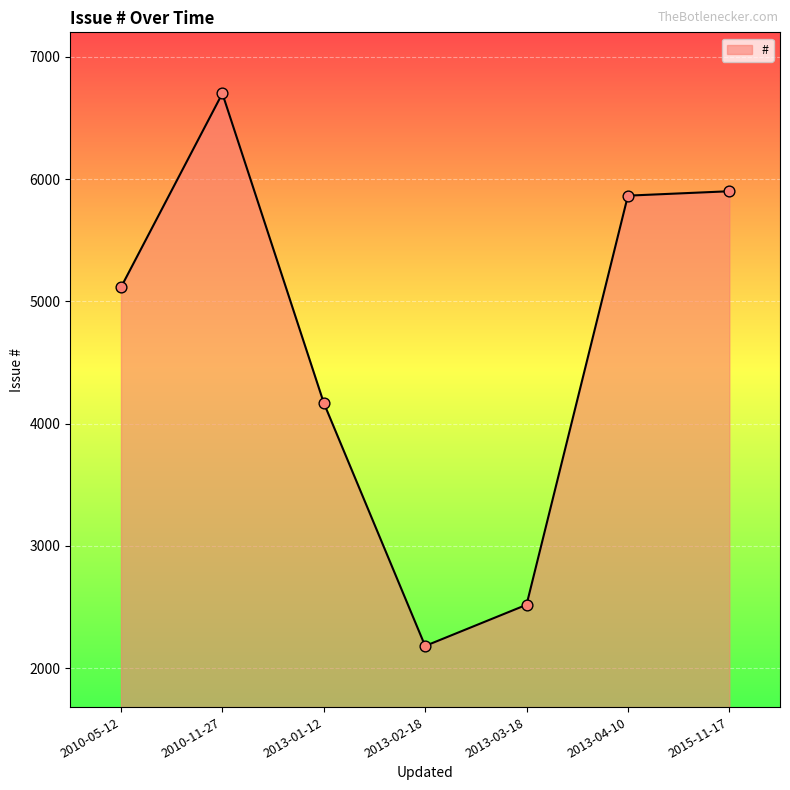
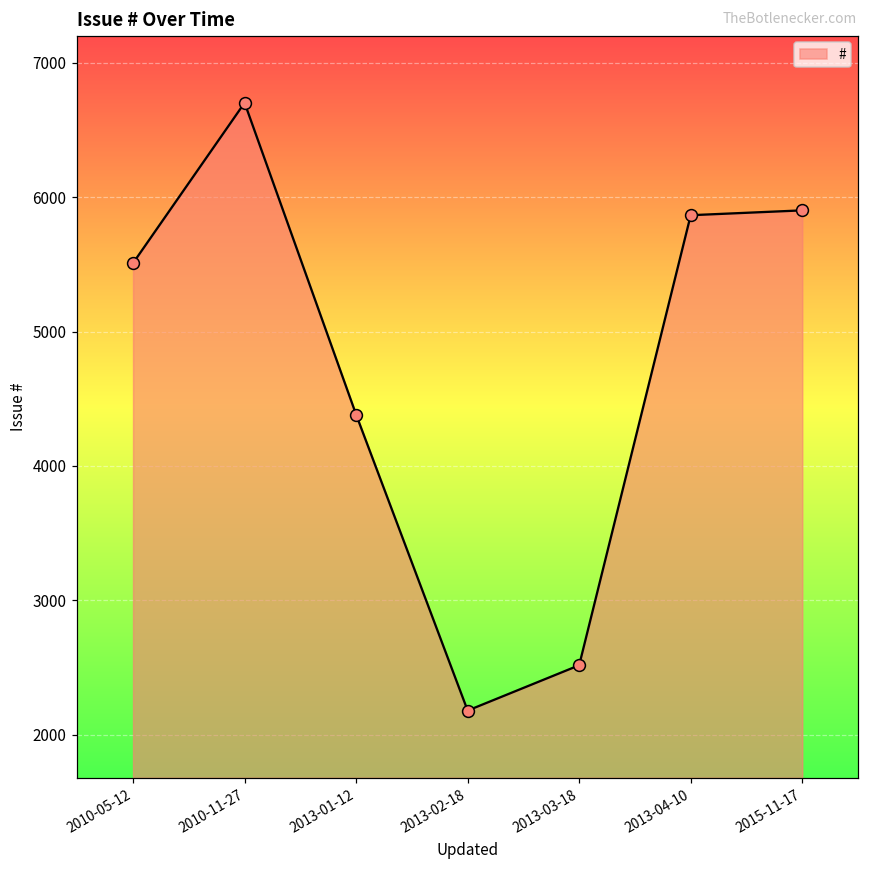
2010-05-12: 5120 -> 5510
2013-01-12: 4170 -> 4380
